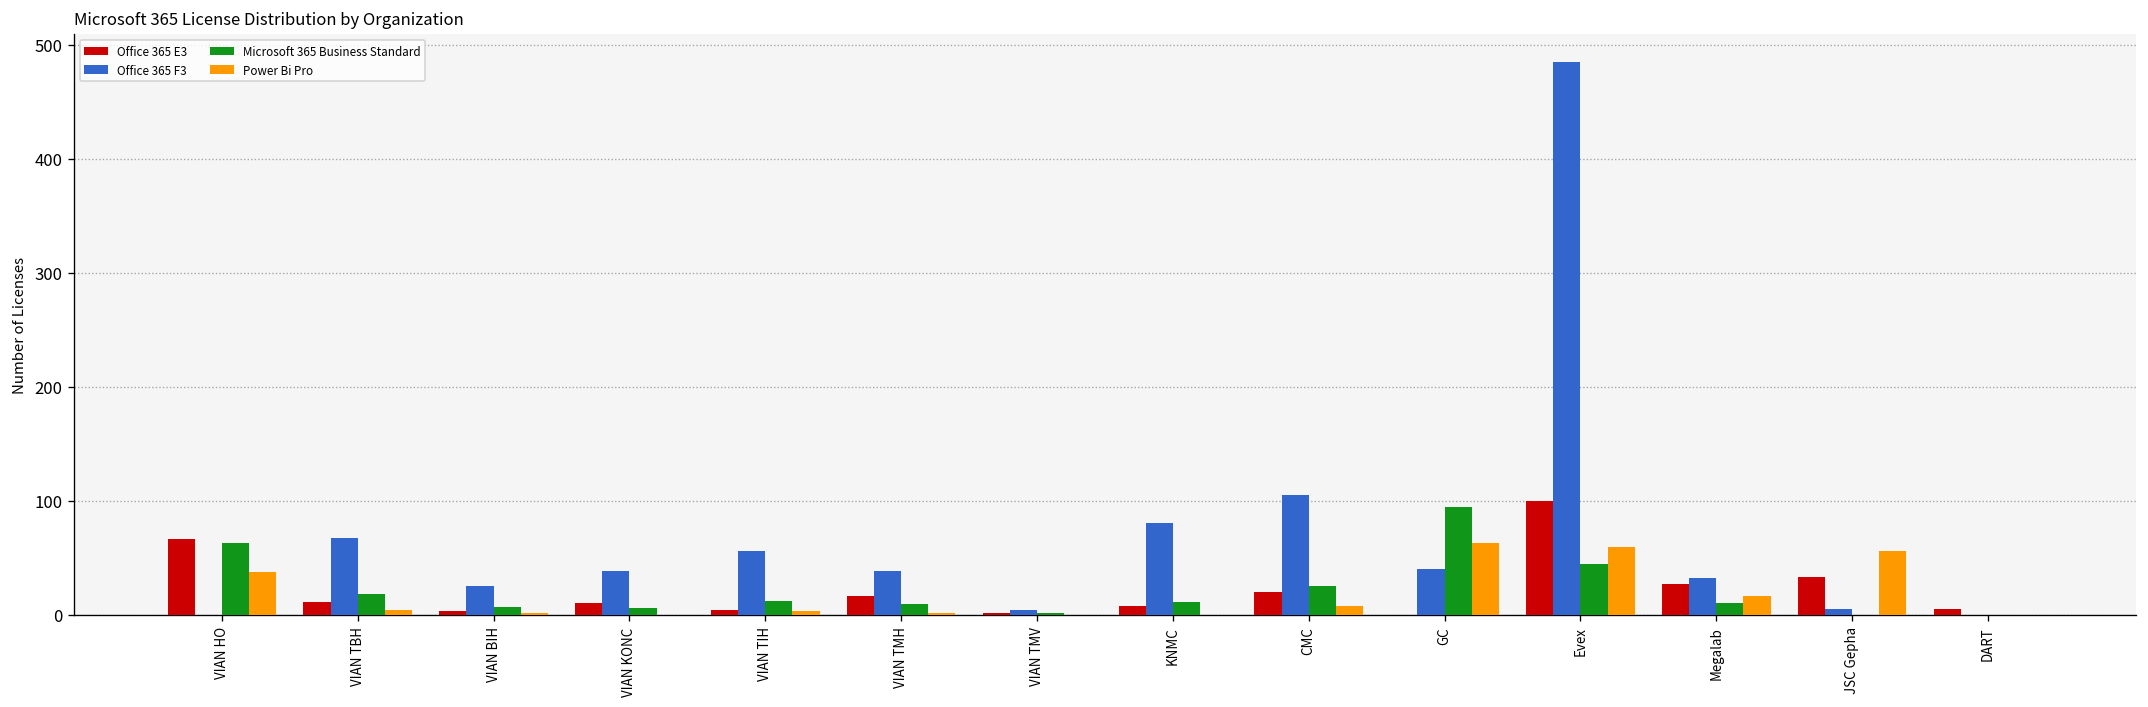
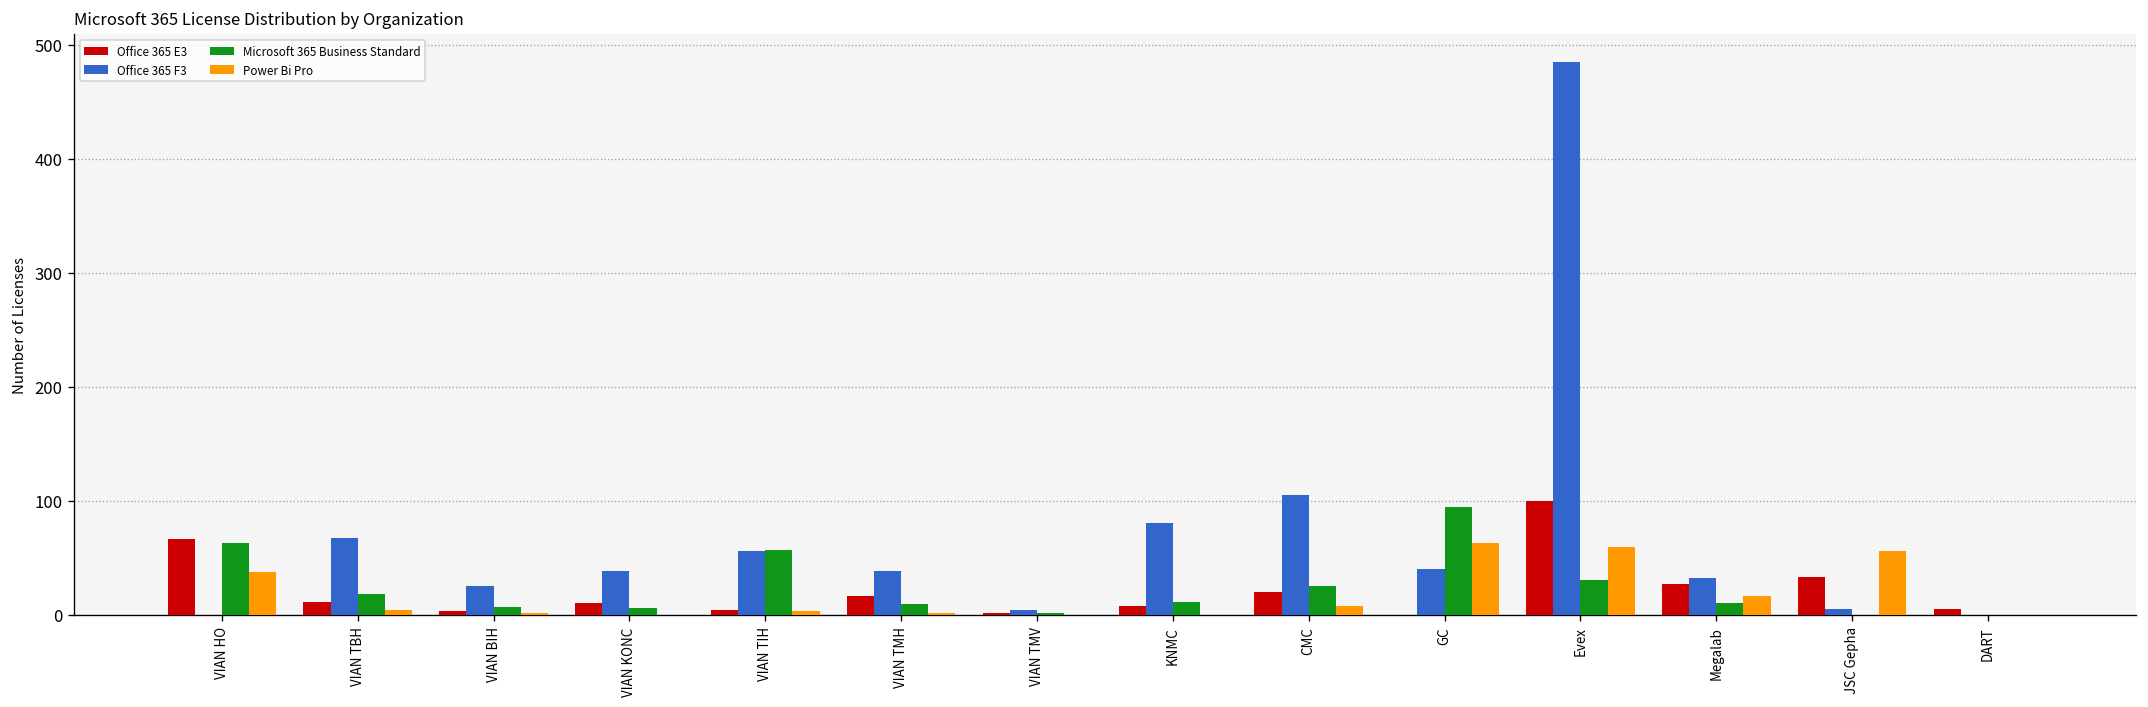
Microsoft 365 Business Standard, VIAN TIH: 10 -> 60
Microsoft 365 Business Standard, Evex: 40 -> 30
